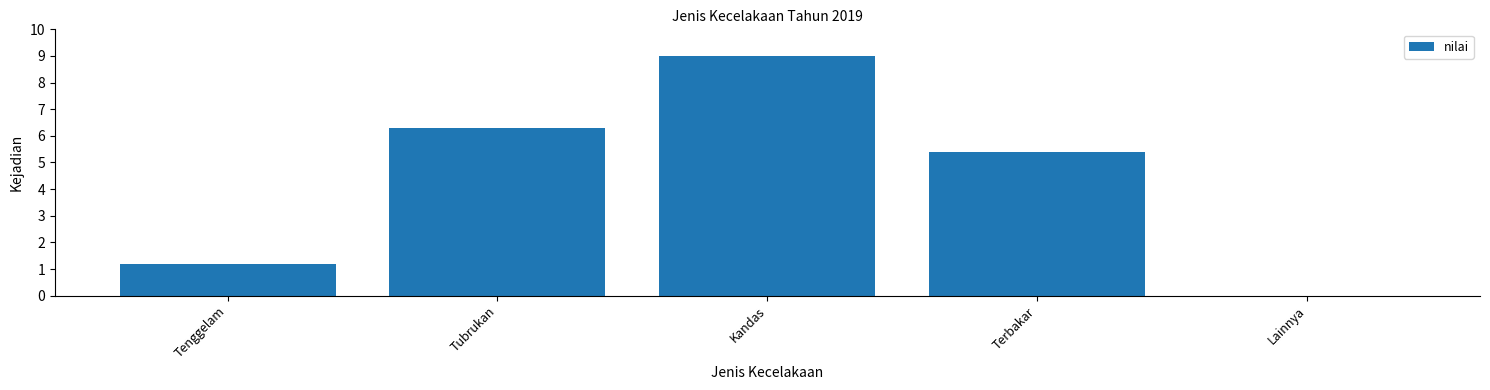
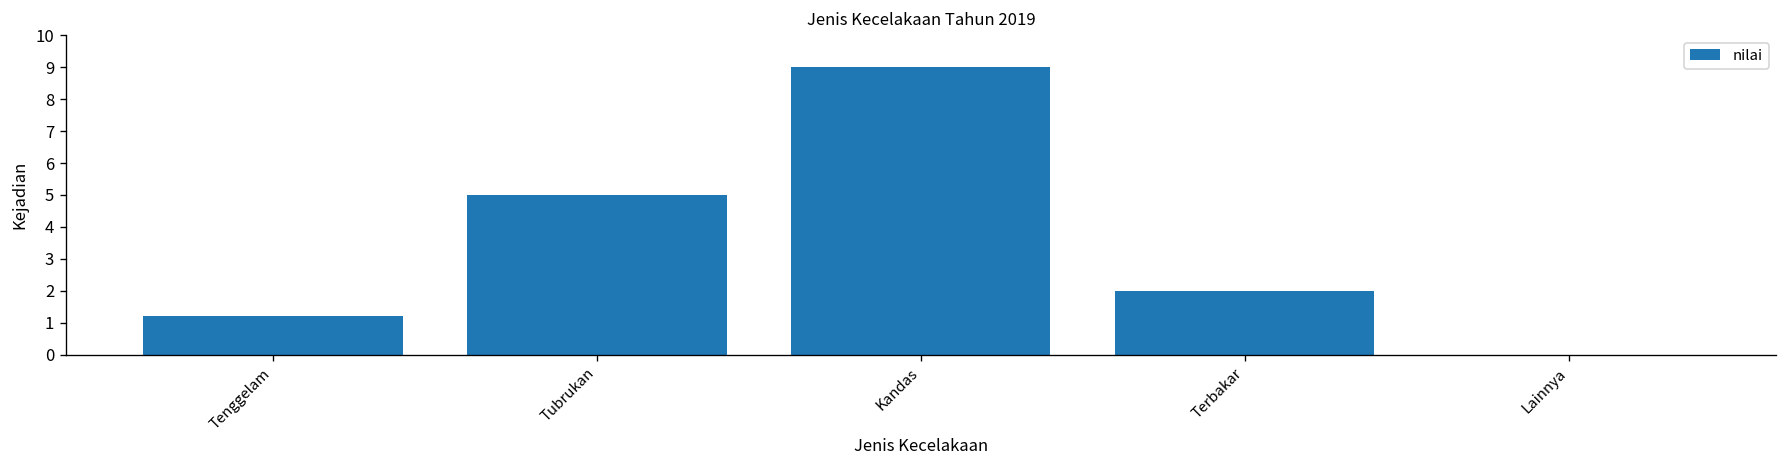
Tubrukan: 6.3 -> 5.0
Terbakar: 5.4 -> 2.0
